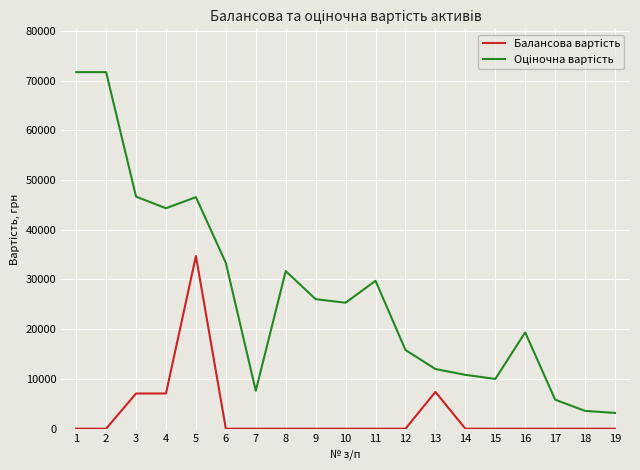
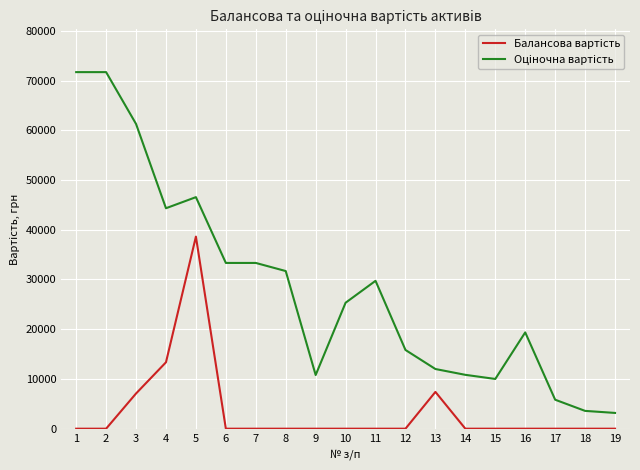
Оціночна вартість, 3: 47000 -> 61000
Балансова вартість, 4: 7000 -> 13000
Балансова вартість, 5: 35000 -> 39000
Оціночна вартість, 7: 8000 -> 33000
Оціночна вартість, 9: 26000 -> 11000
